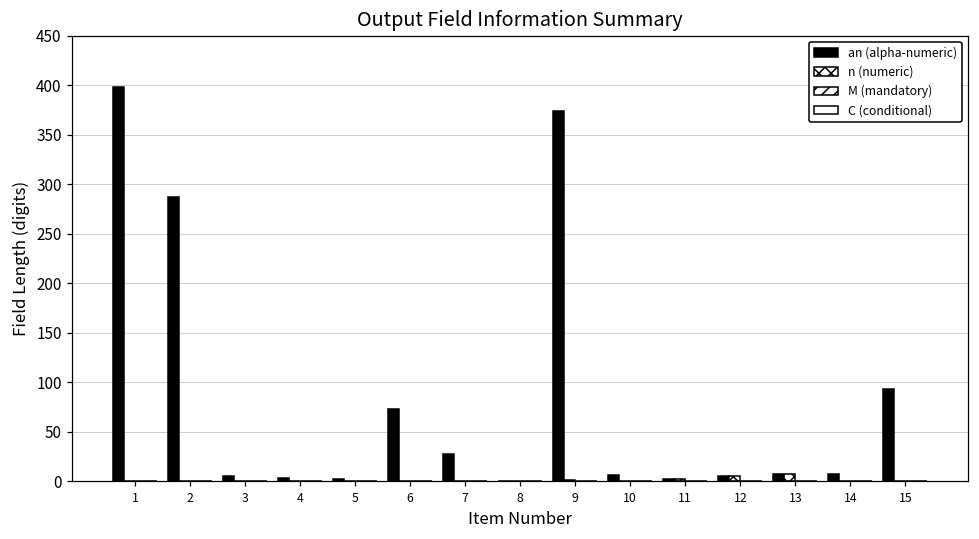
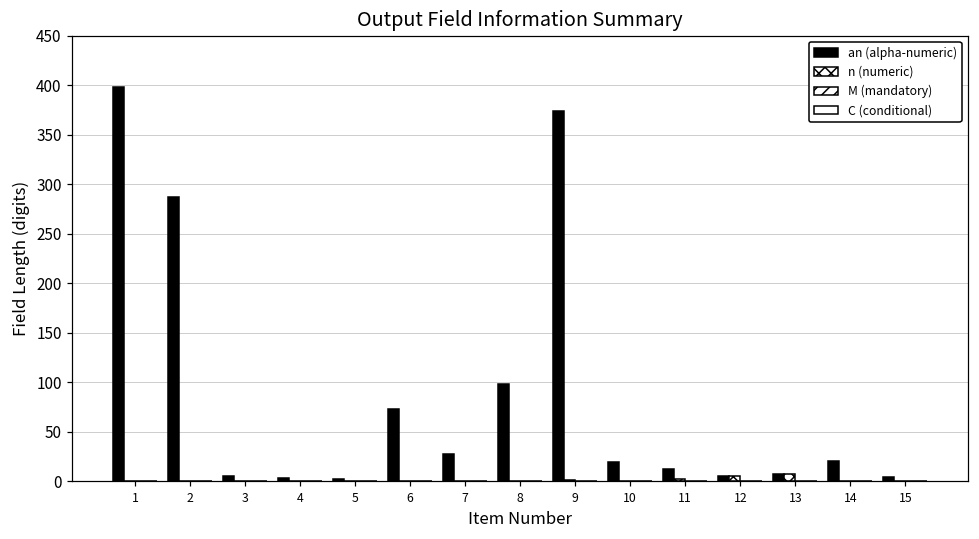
an (alpha-numeric), 8: 0 -> 100
an (alpha-numeric), 10: 10 -> 20
an (alpha-numeric), 11: 0 -> 10
an (alpha-numeric), 14: 10 -> 20
an (alpha-numeric), 15: 90 -> 10
